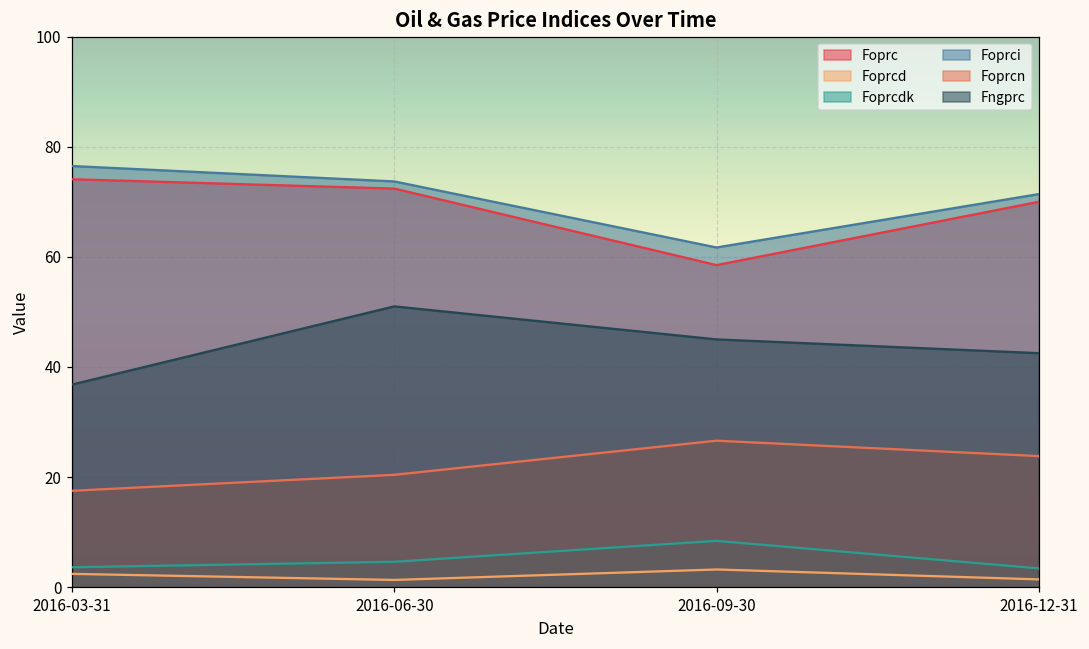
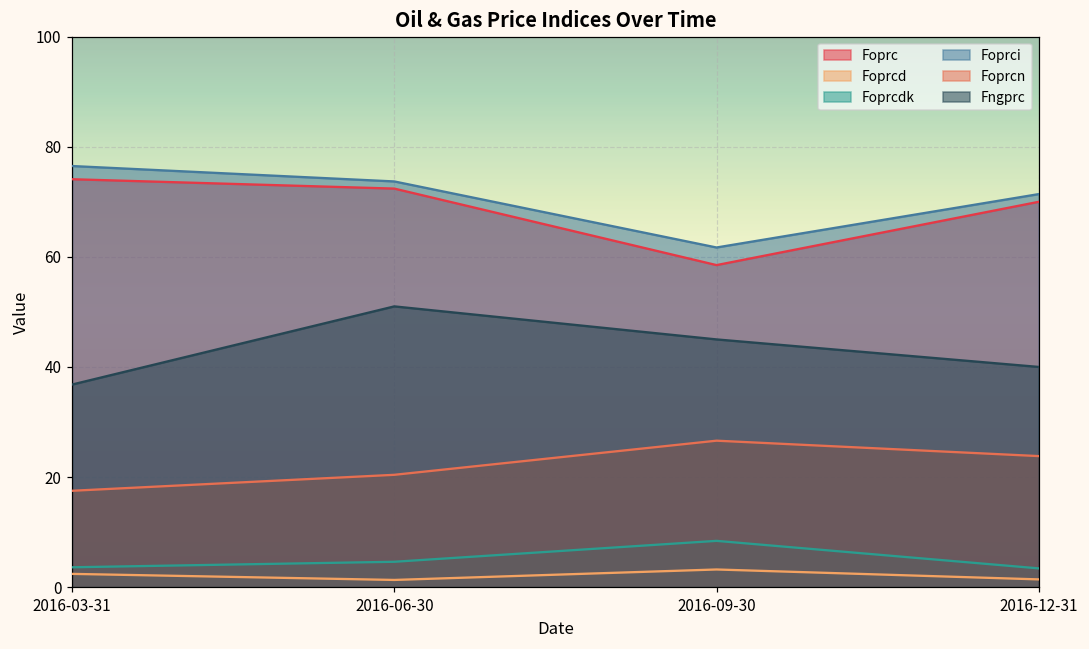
Fngprc, 2016-12-31: 43 -> 40
